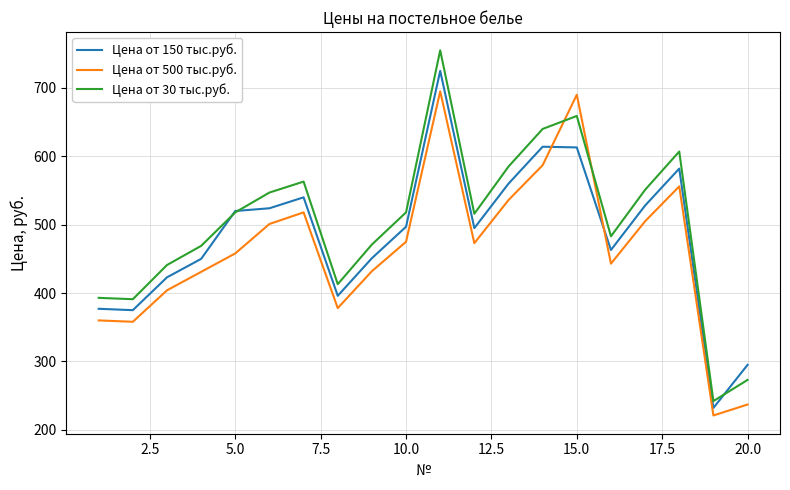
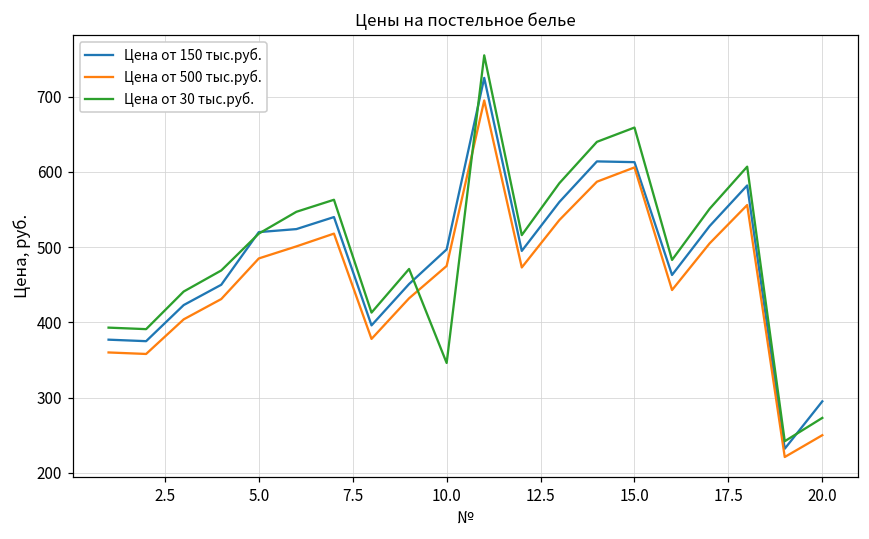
Цена от 500 тыс.руб., 5.0: 460 -> 490
Цена от 30 тыс.руб., 10.0: 520 -> 350
Цена от 500 тыс.руб., 15.0: 690 -> 610
Цена от 500 тыс.руб., 20.0: 240 -> 250
